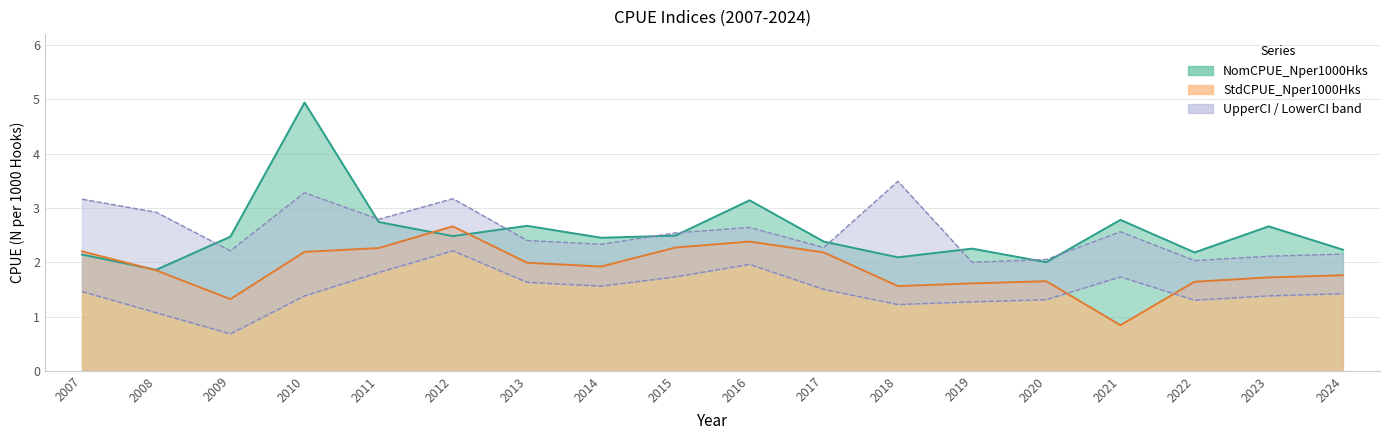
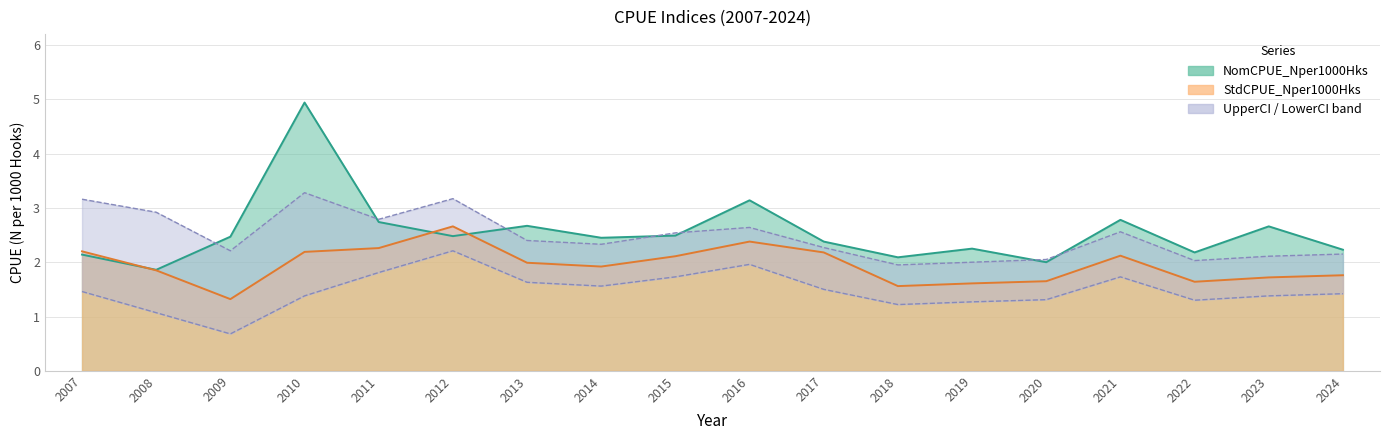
StdCPUE_Nper1000Hks, 2015: 2.3 -> 2.1
UpperCI / LowerCI band, 2018: 3.5 -> 2.0
StdCPUE_Nper1000Hks, 2021: 0.8 -> 2.1
